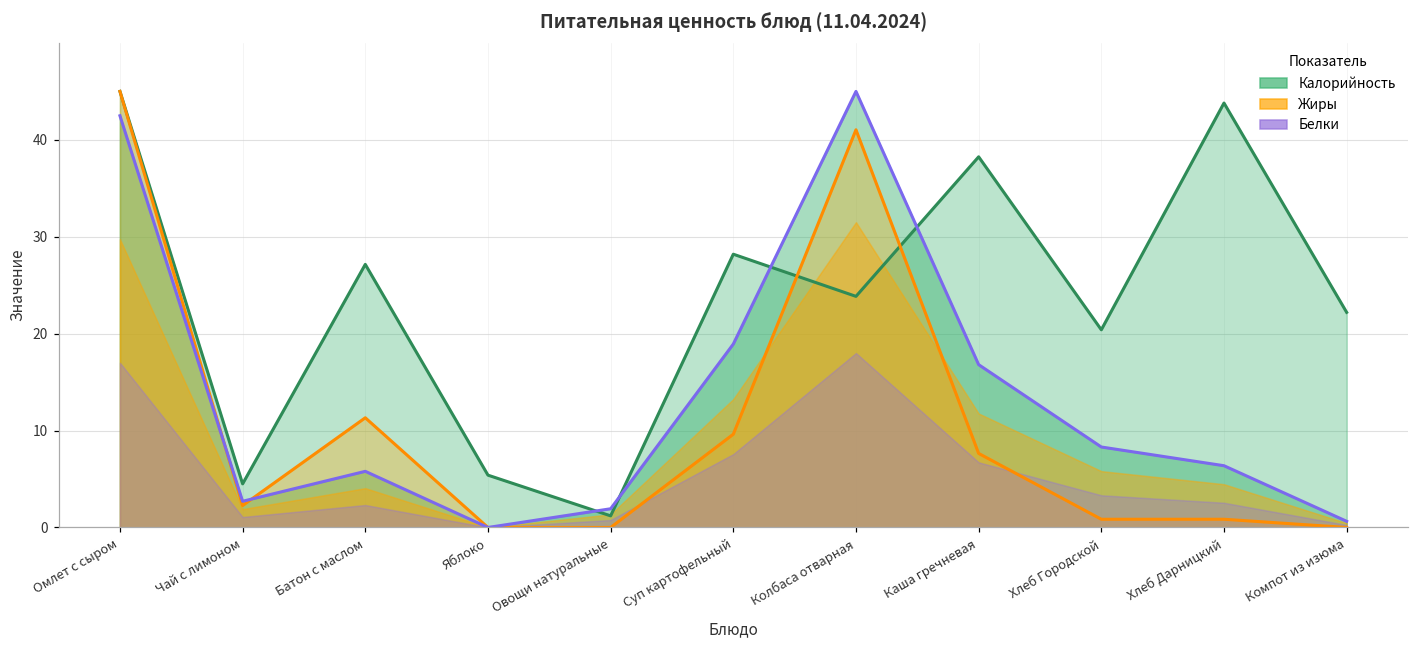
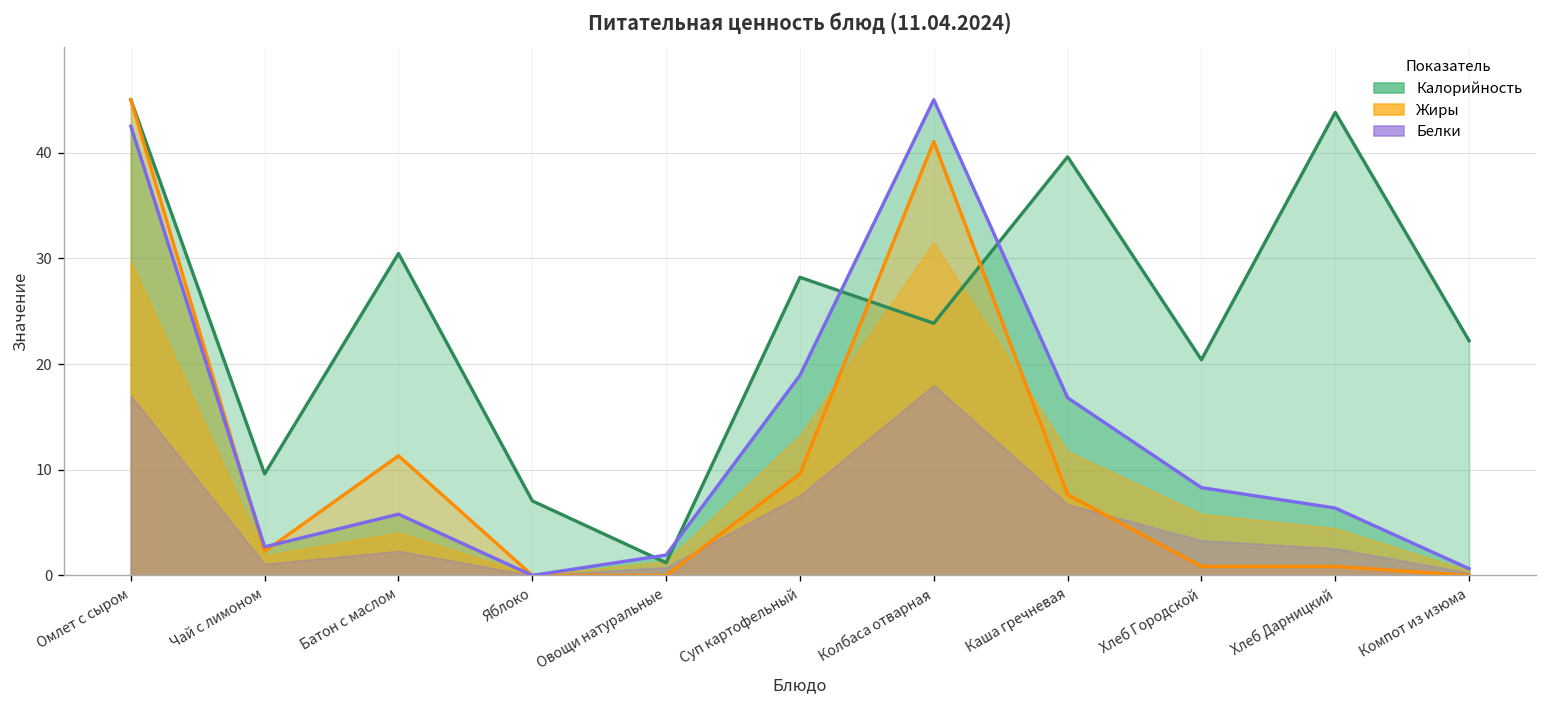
Калорийность, Чай с лимоном: 5 -> 10
Калорийность, Батон с маслом: 27 -> 30
Калорийность, Яблоко: 5 -> 7
Калорийность, Каша гречневая: 38 -> 40
